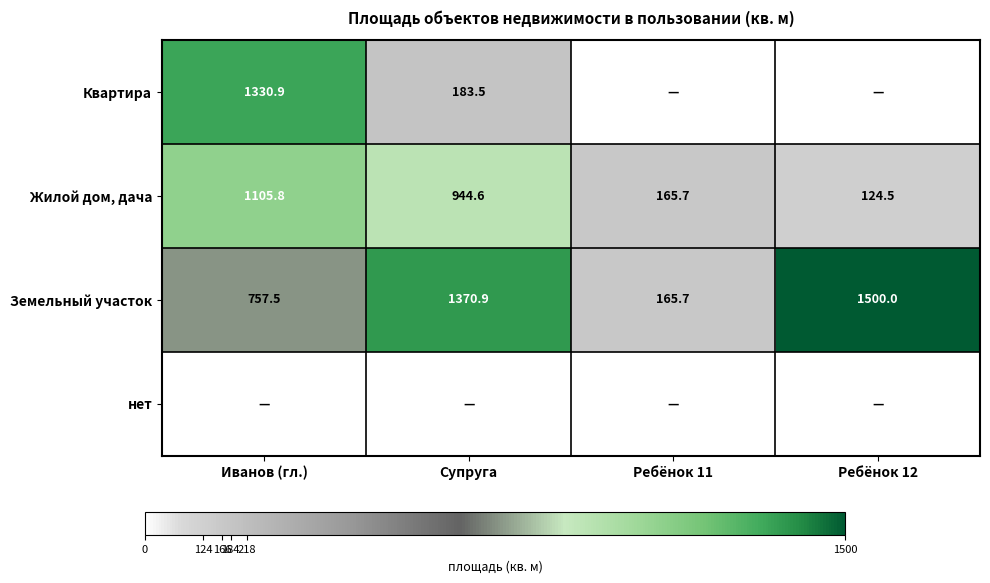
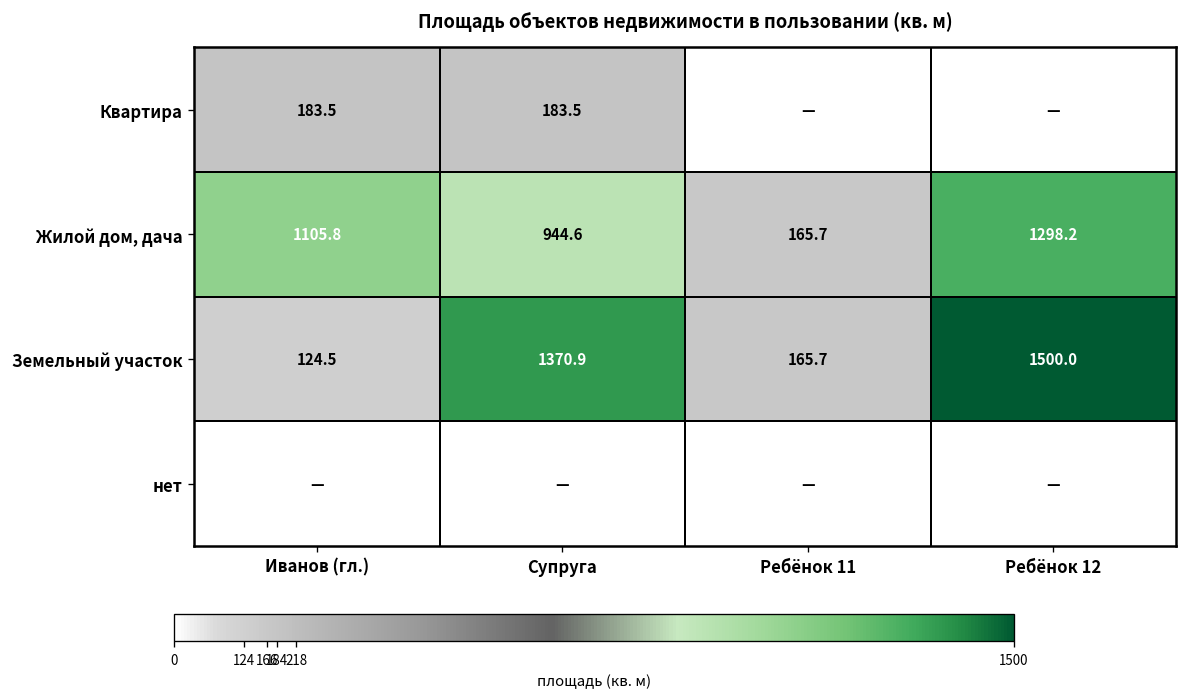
Квартира, Иванов (гл.): 1330.9 -> 183.5
Жилой дом, дача, Ребёнок 12: 124.5 -> 1298.2
Земельный участок, Иванов (гл.): 757.5 -> 124.5
